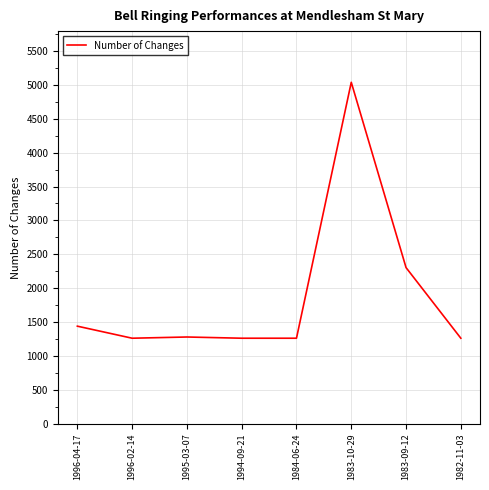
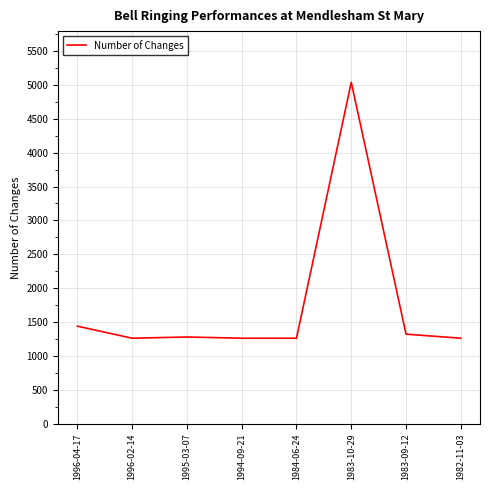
1983-09-12: 2300 -> 1300
